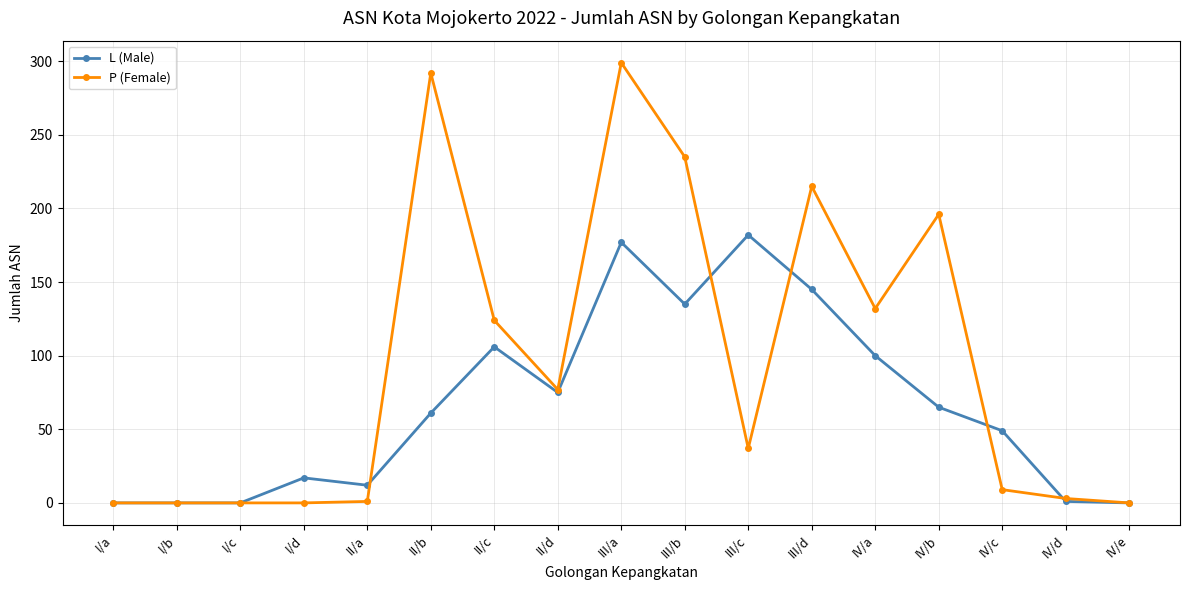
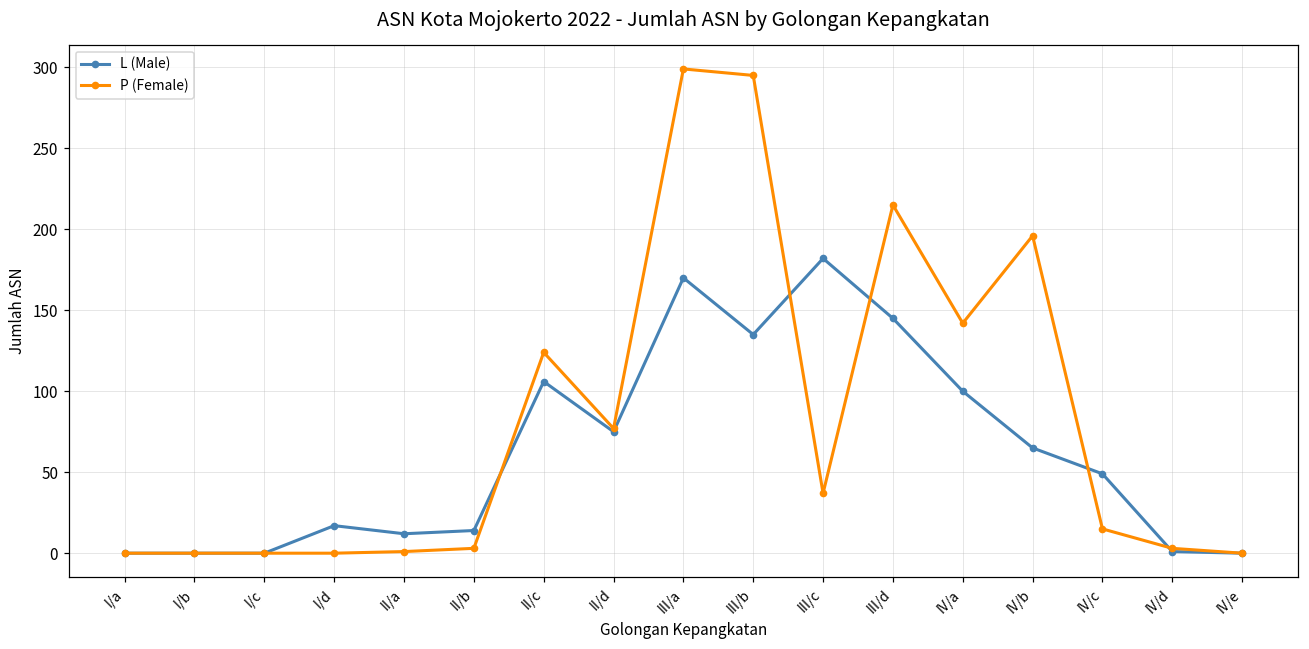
L (Male), II/b: 61 -> 14
P (Female), II/b: 292 -> 3
L (Male), III/a: 177 -> 170
P (Female), III/b: 235 -> 295
P (Female), IV/a: 132 -> 142
P (Female), IV/c: 9 -> 15
